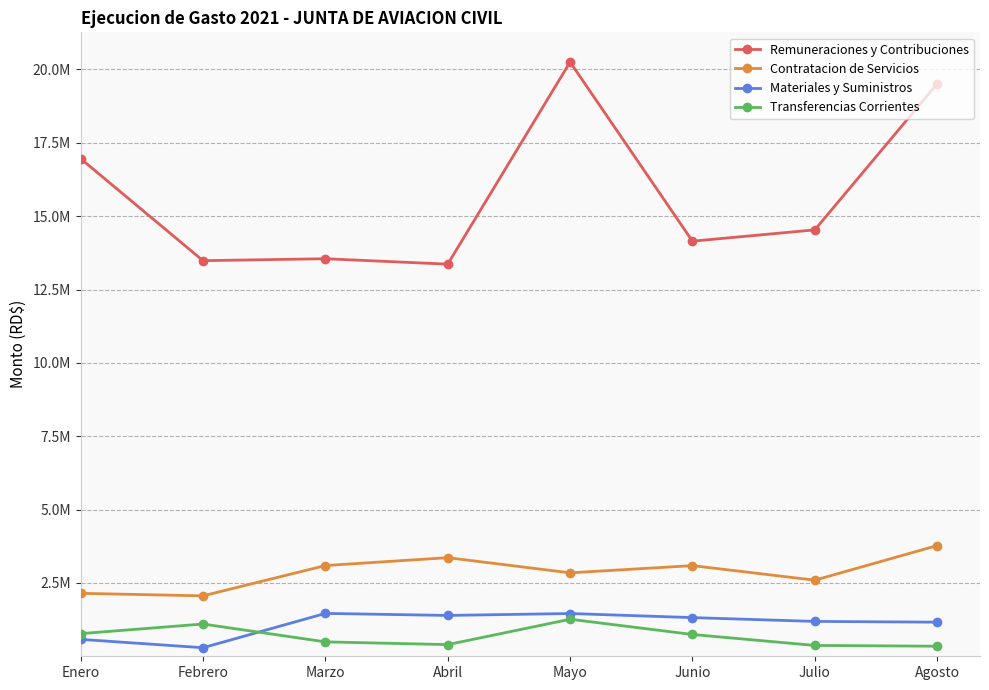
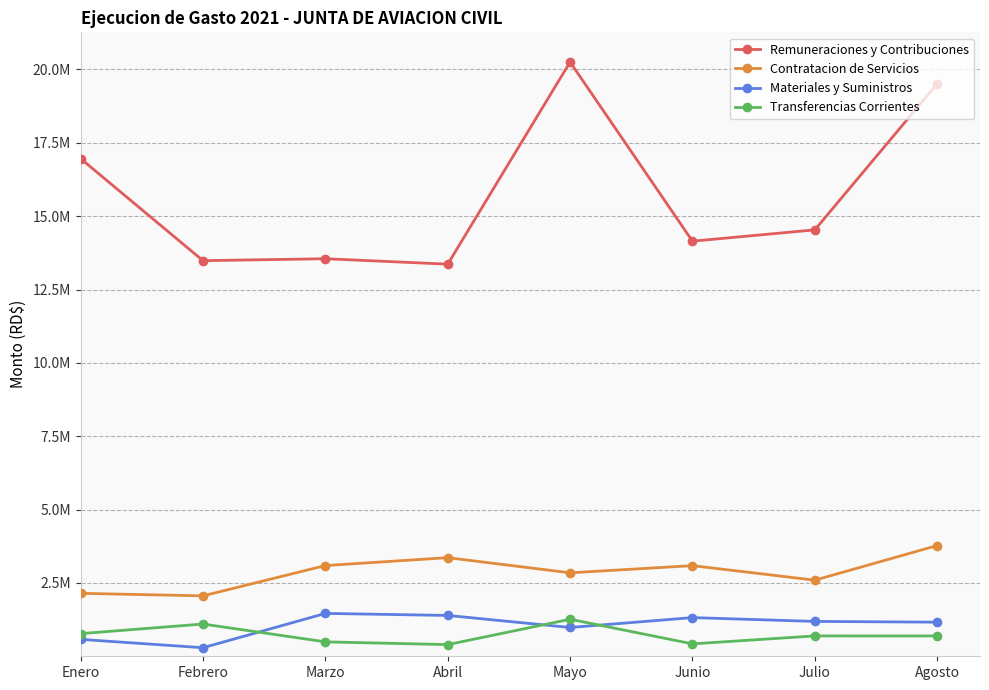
Materiales y Suministros, Mayo: 1500000 -> 1000000
Transferencias Corrientes, Junio: 700000 -> 400000
Transferencias Corrientes, Julio: 400000 -> 700000
Transferencias Corrientes, Agosto: 300000 -> 700000
